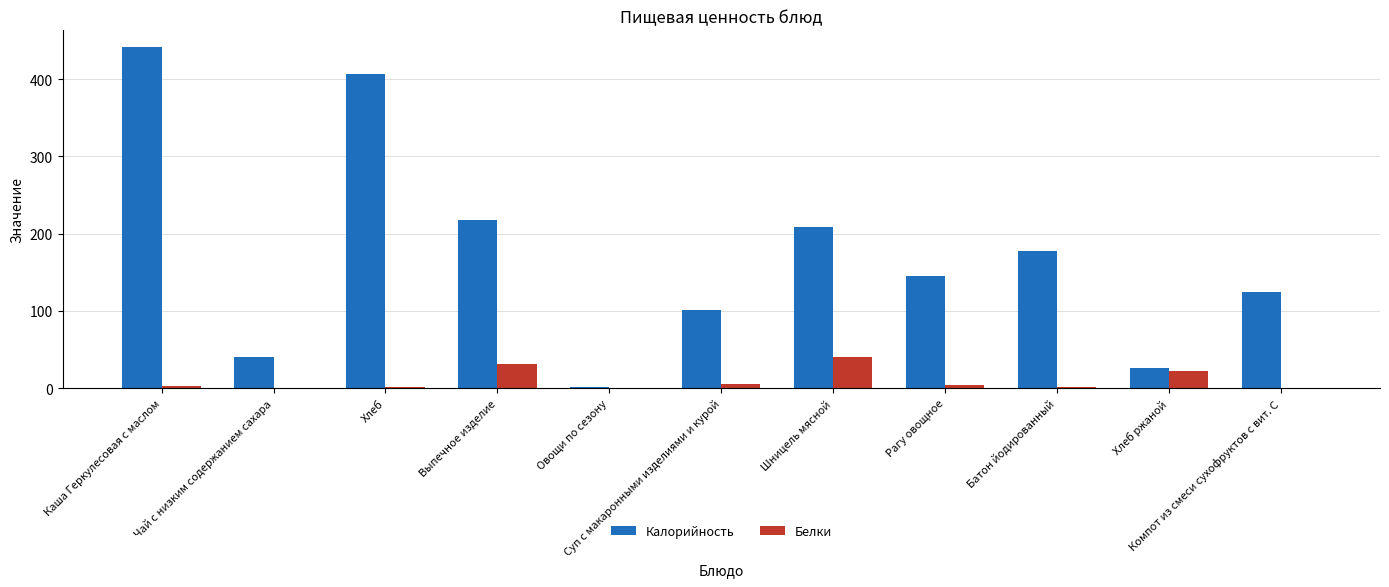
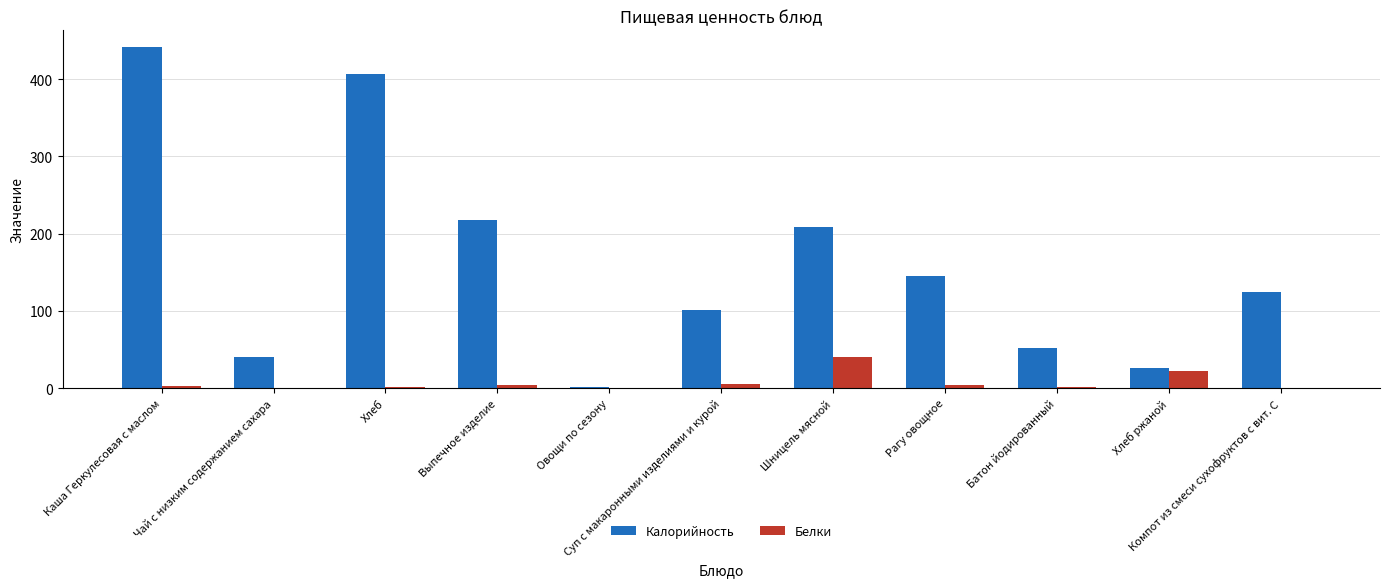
Белки, Выпечное изделие: 30 -> 0
Калорийность, Батон йодированный: 180 -> 50
